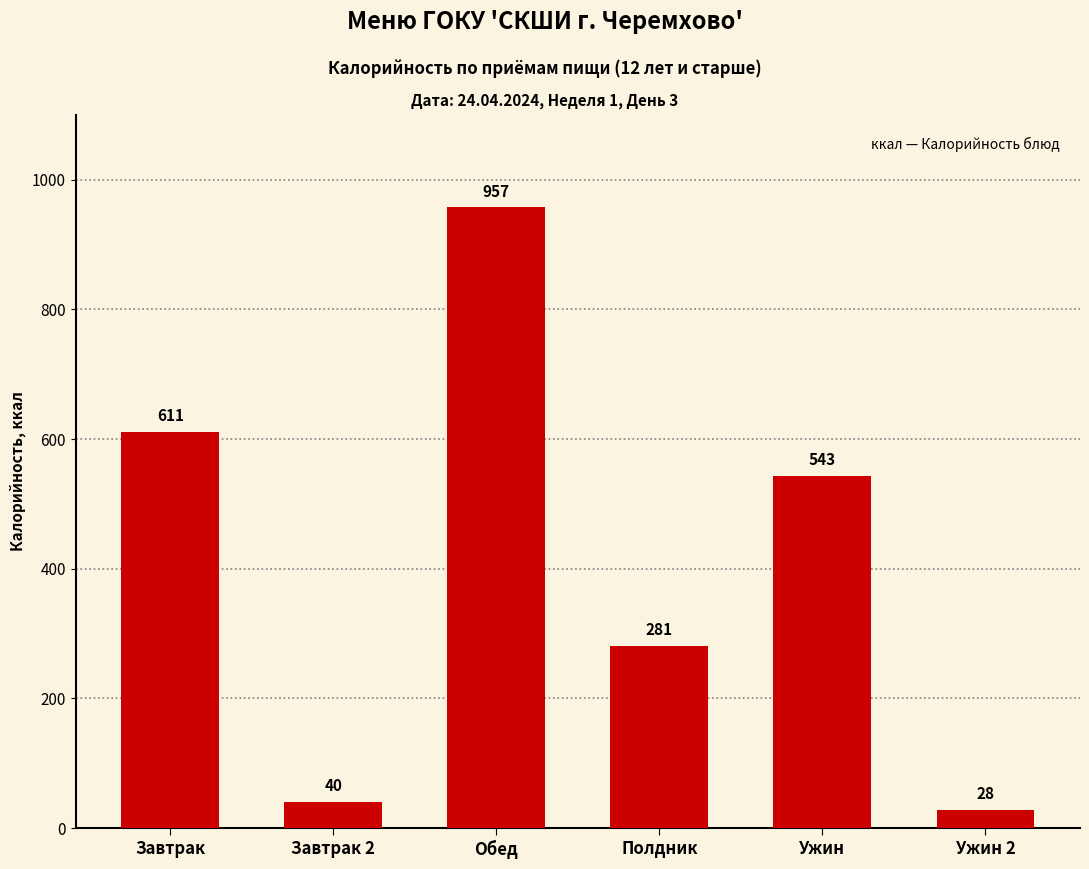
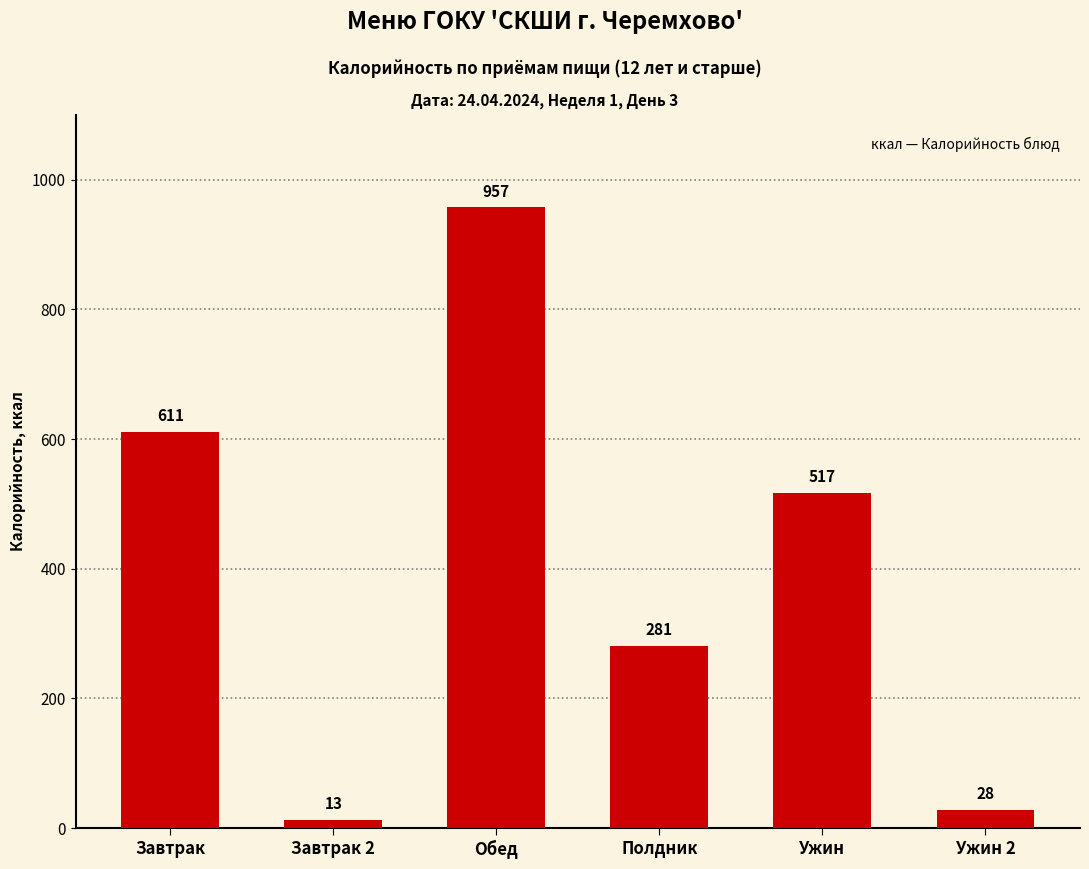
Завтрак 2: 40 -> 13
Ужин: 543 -> 517
